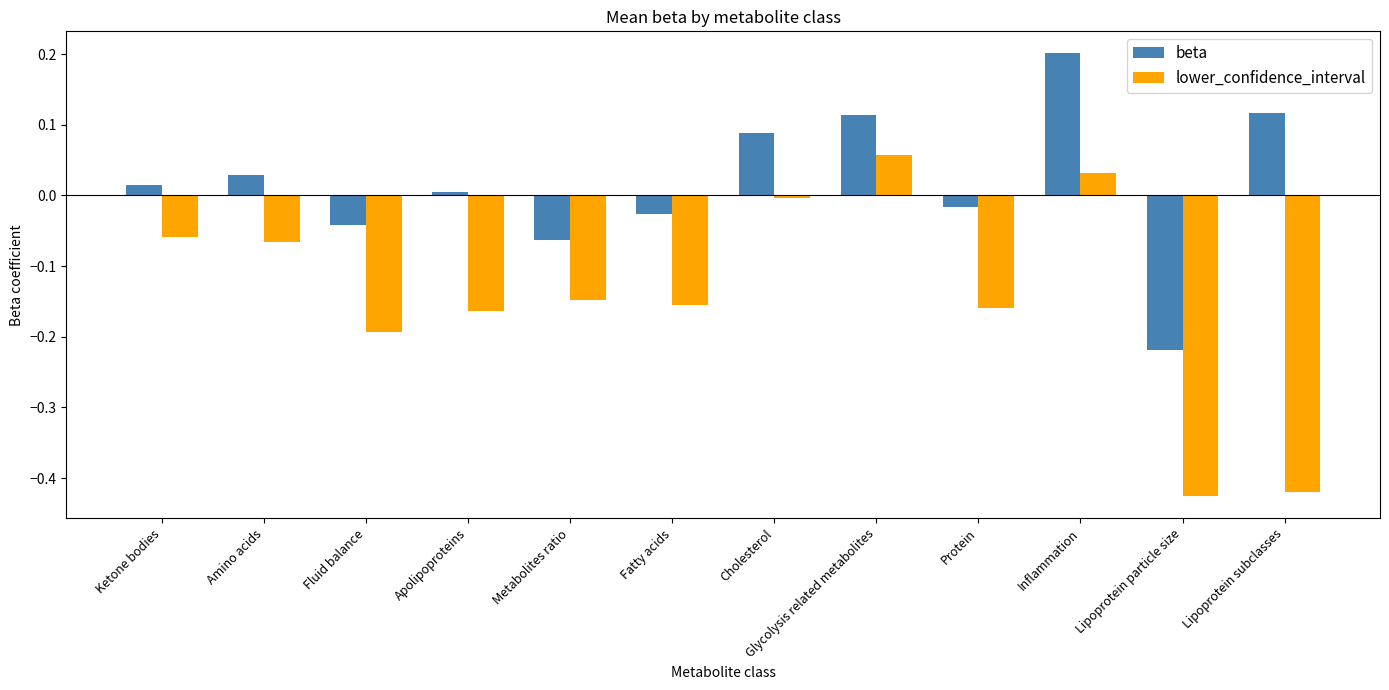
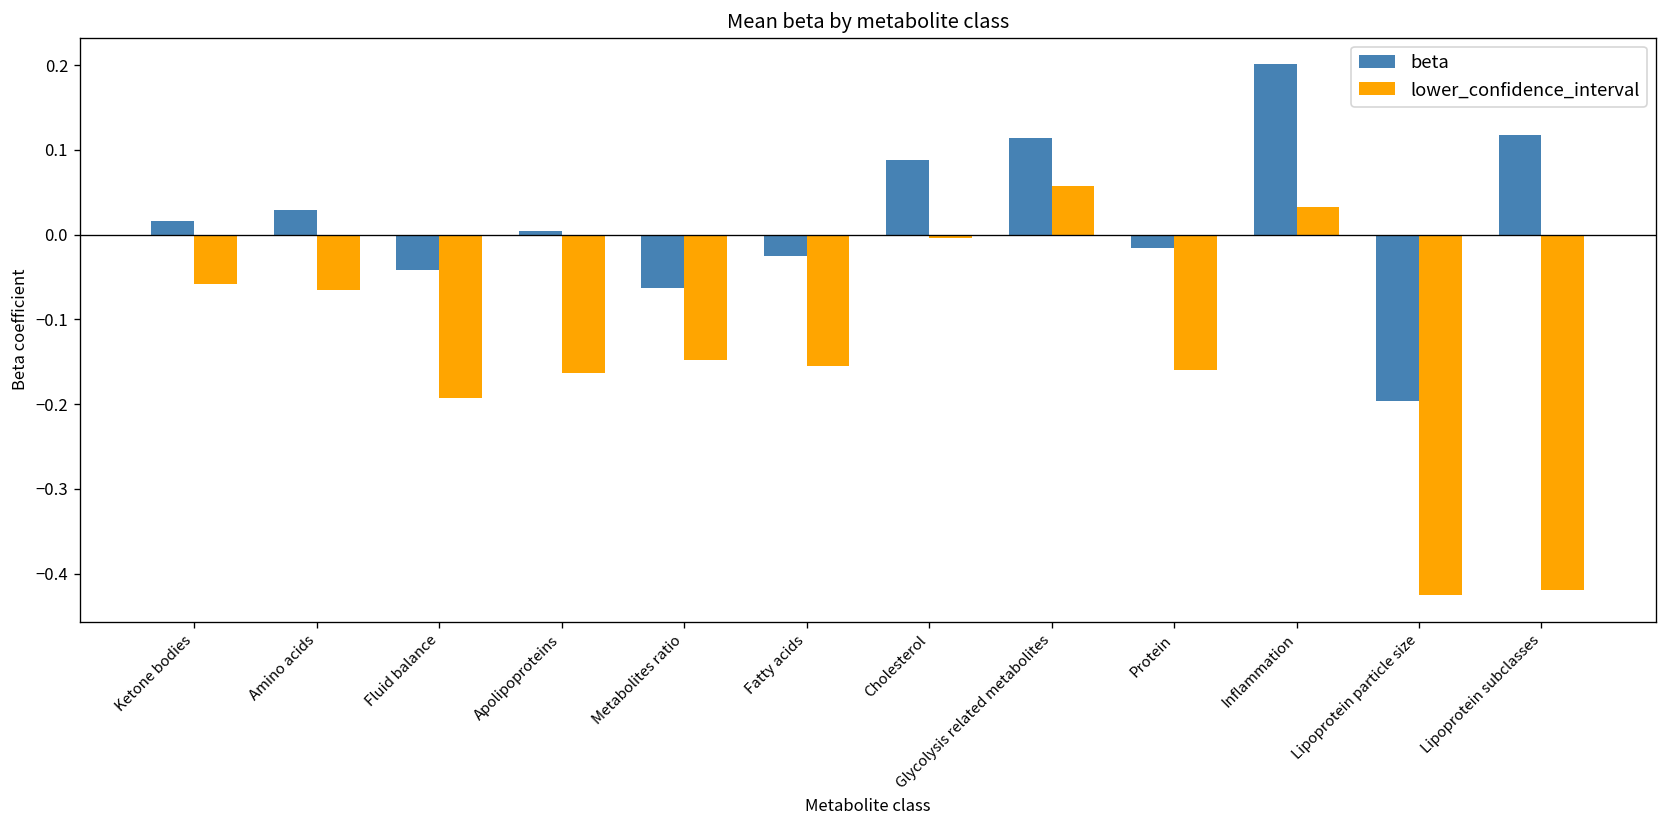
beta, Lipoprotein particle size: -0.22 -> -0.20
